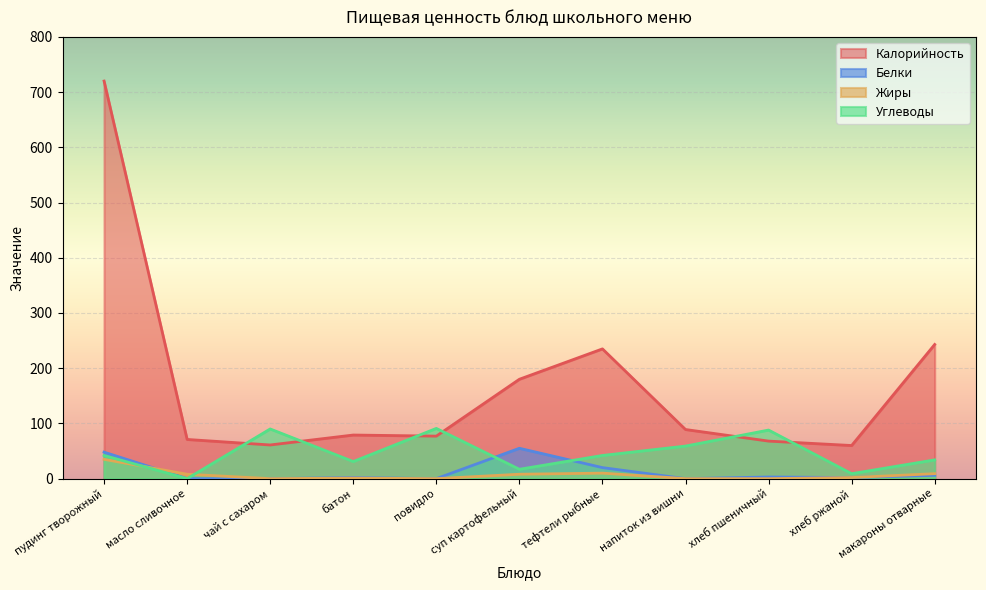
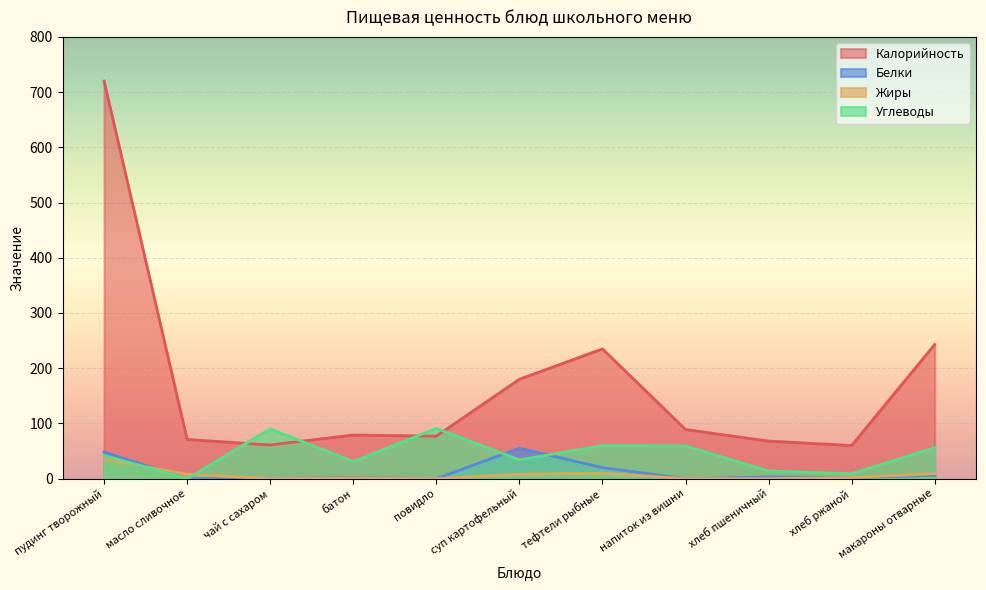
Углеводы, суп картофельный: 20 -> 30
Углеводы, тефтели рыбные: 40 -> 60
Углеводы, хлеб пшеничный: 90 -> 10
Углеводы, макароны отварные: 30 -> 60
